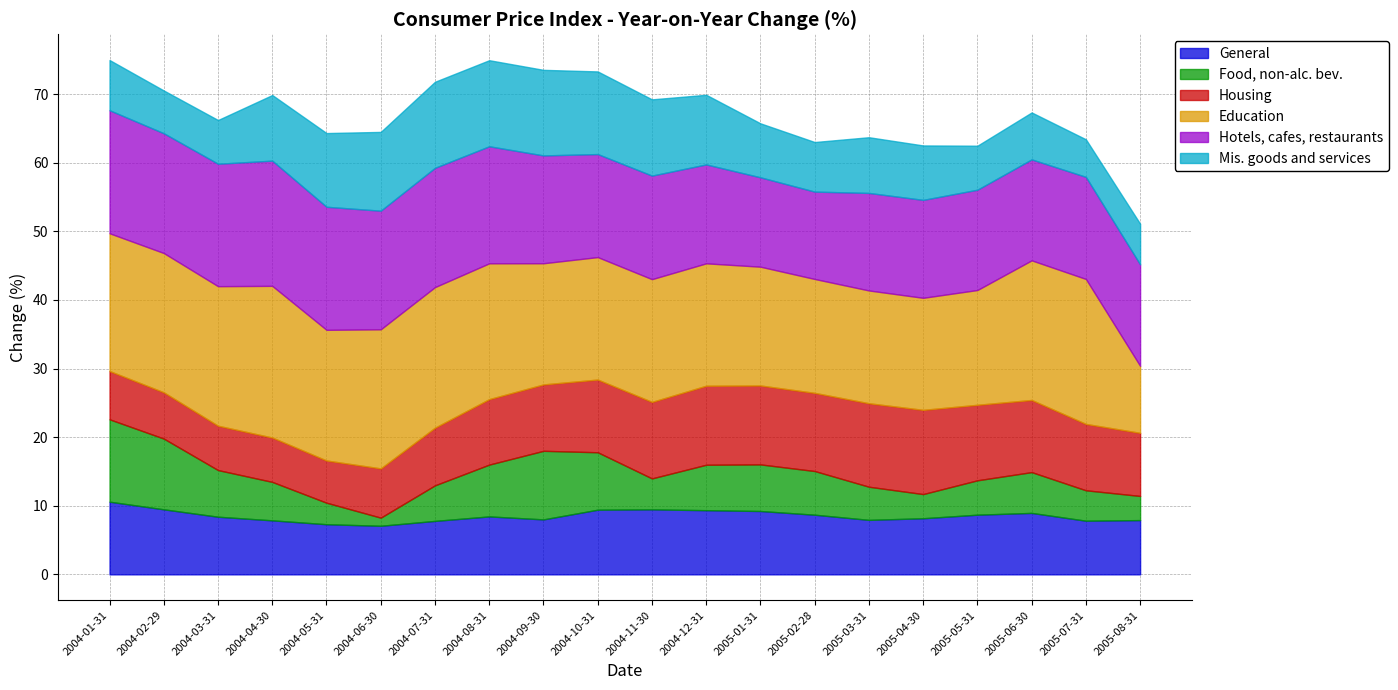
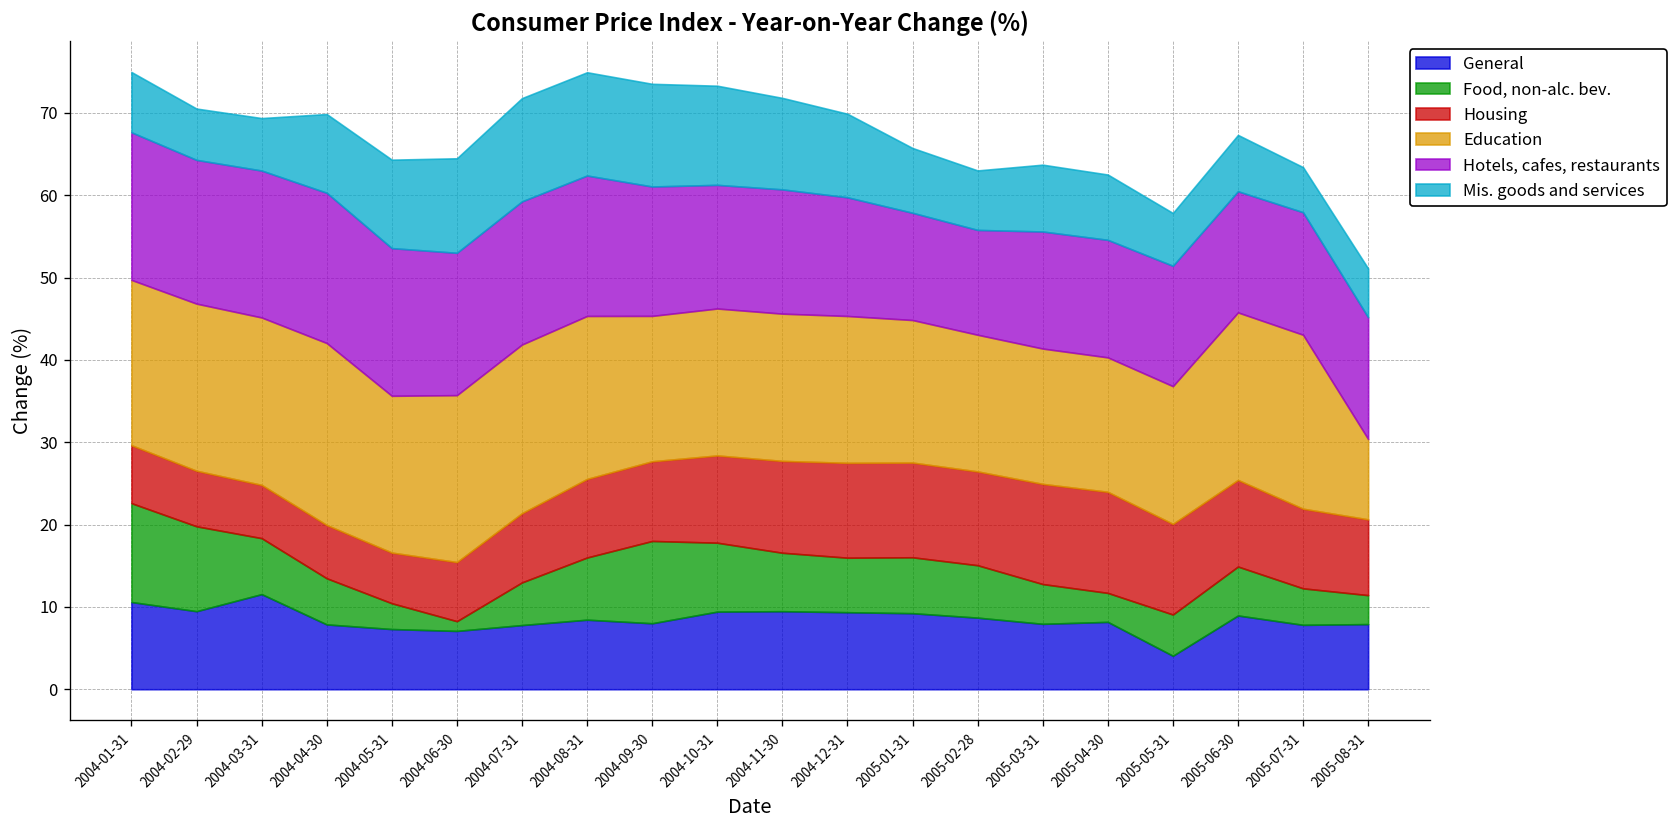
General, 2004-03-31: 8 -> 12
Food, non-alc. bev., 2004-11-30: 5 -> 7
General, 2005-05-31: 9 -> 4
